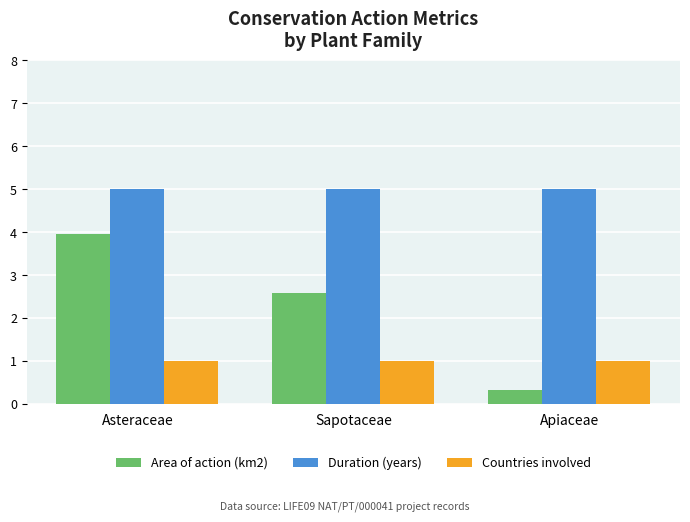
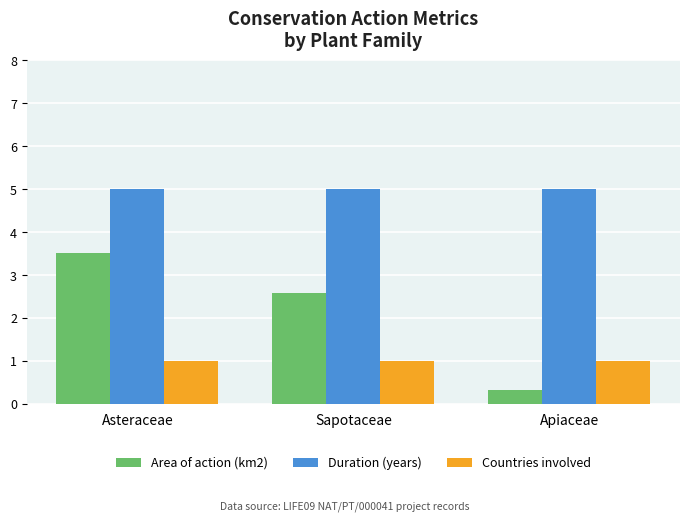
Area of action (km2), Asteraceae: 3.9 -> 3.5
